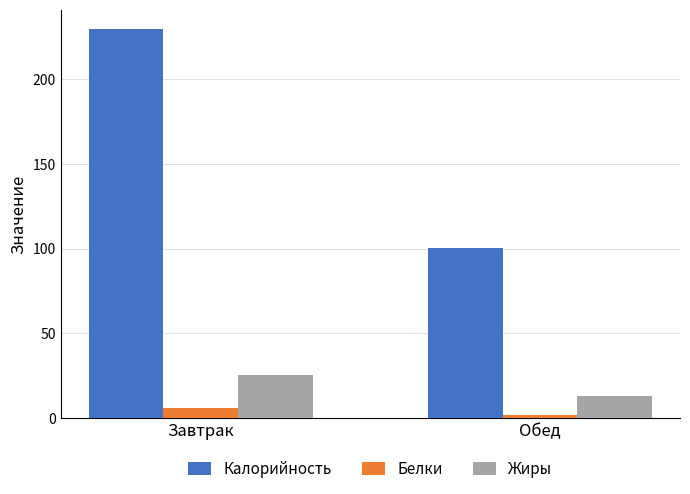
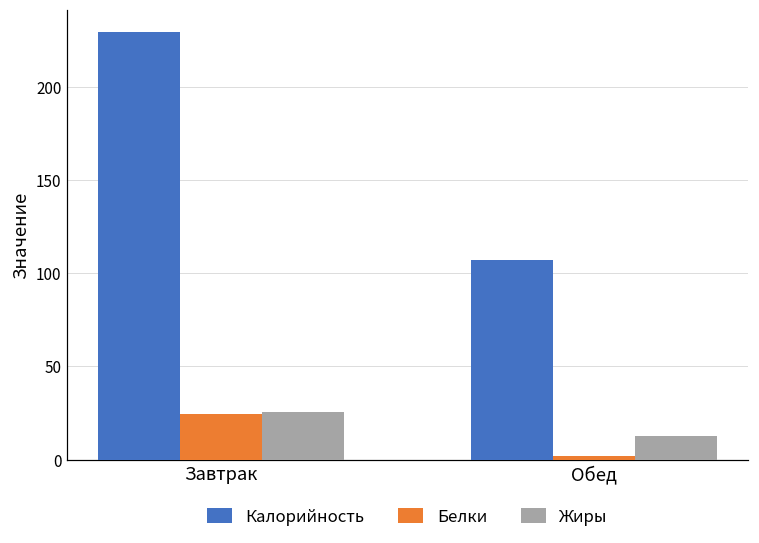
Белки, Завтрак: 6 -> 25
Калорийность, Обед: 100 -> 107
